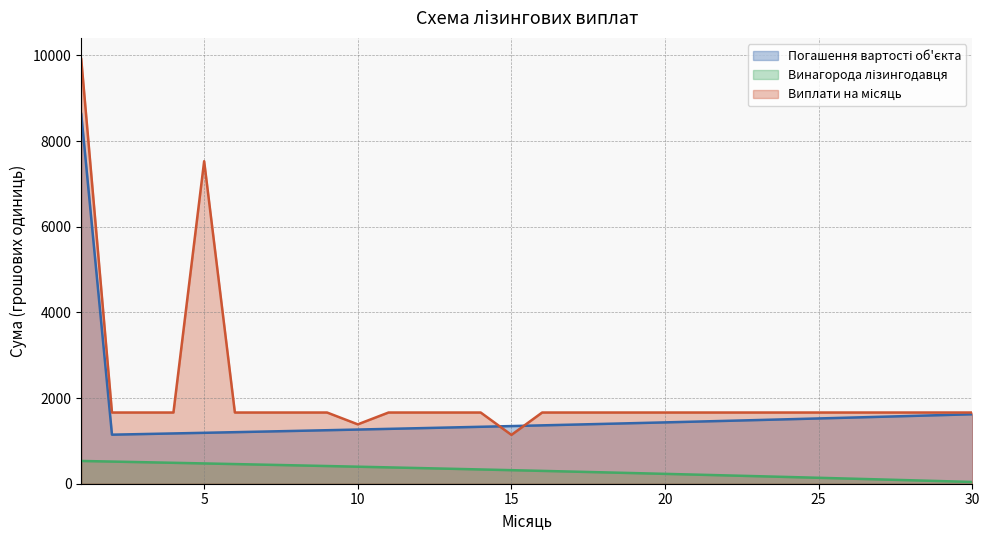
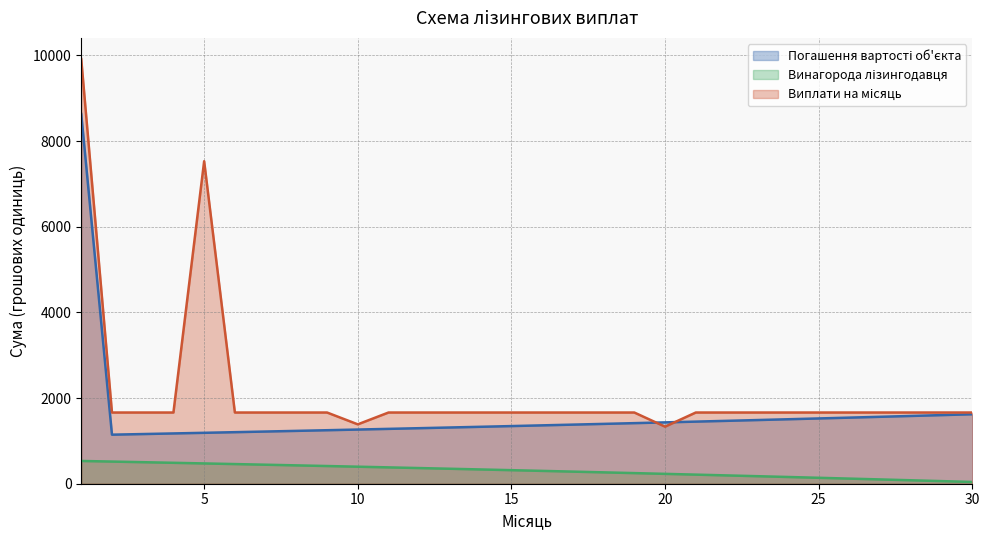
Виплати на місяць, 15: 1100 -> 1700
Виплати на місяць, 20: 1700 -> 1300
